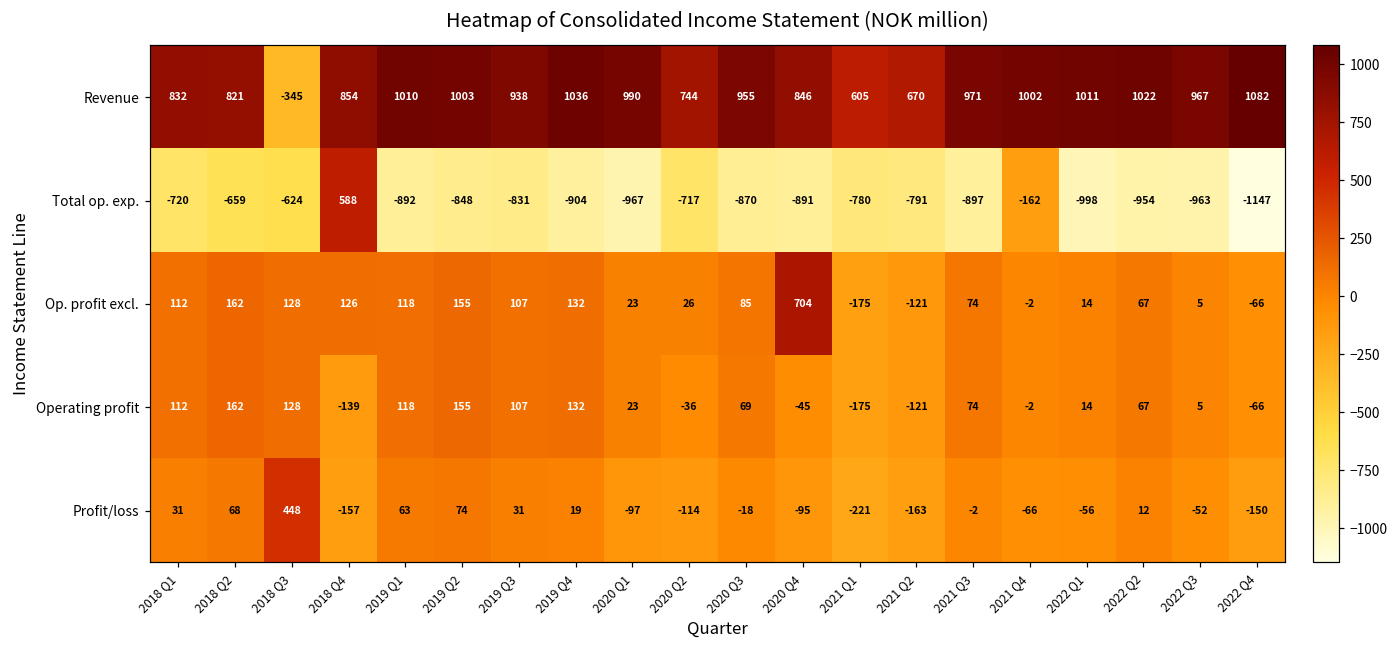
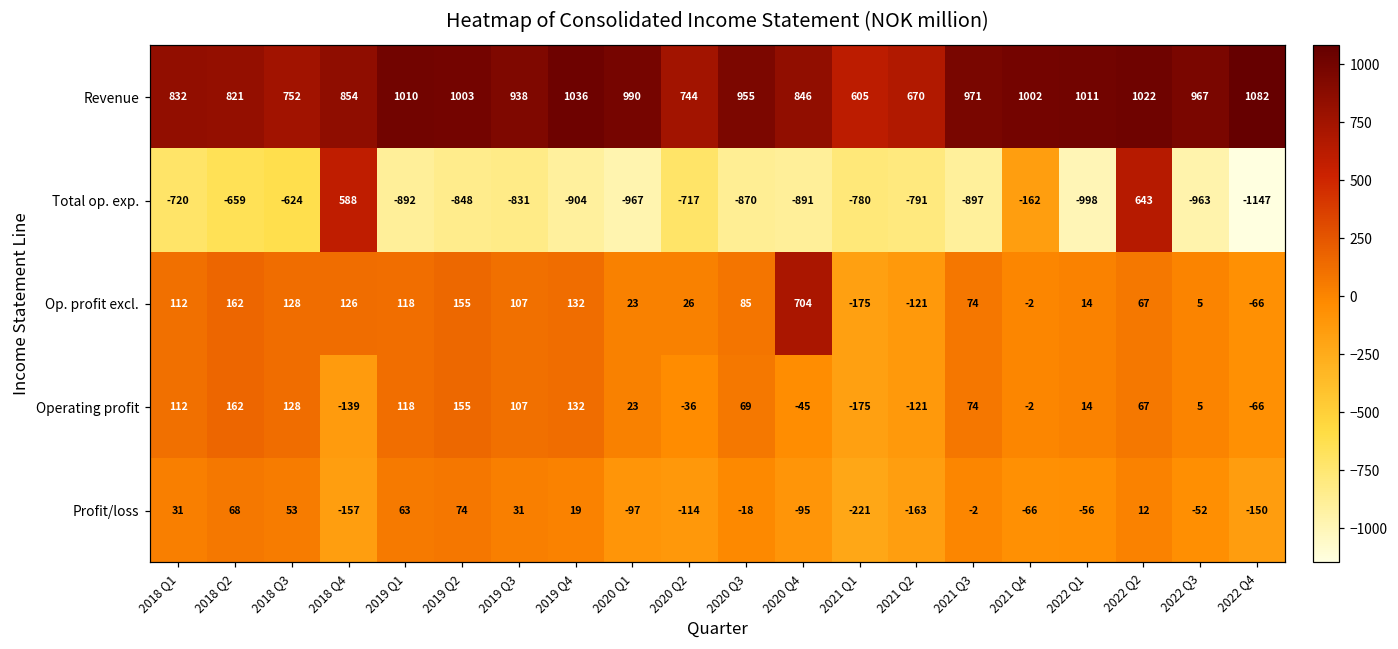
Revenue, 2018 Q3: -345 -> 752
Total op. exp., 2022 Q2: -954 -> 643
Profit/loss, 2018 Q3: 448 -> 53
